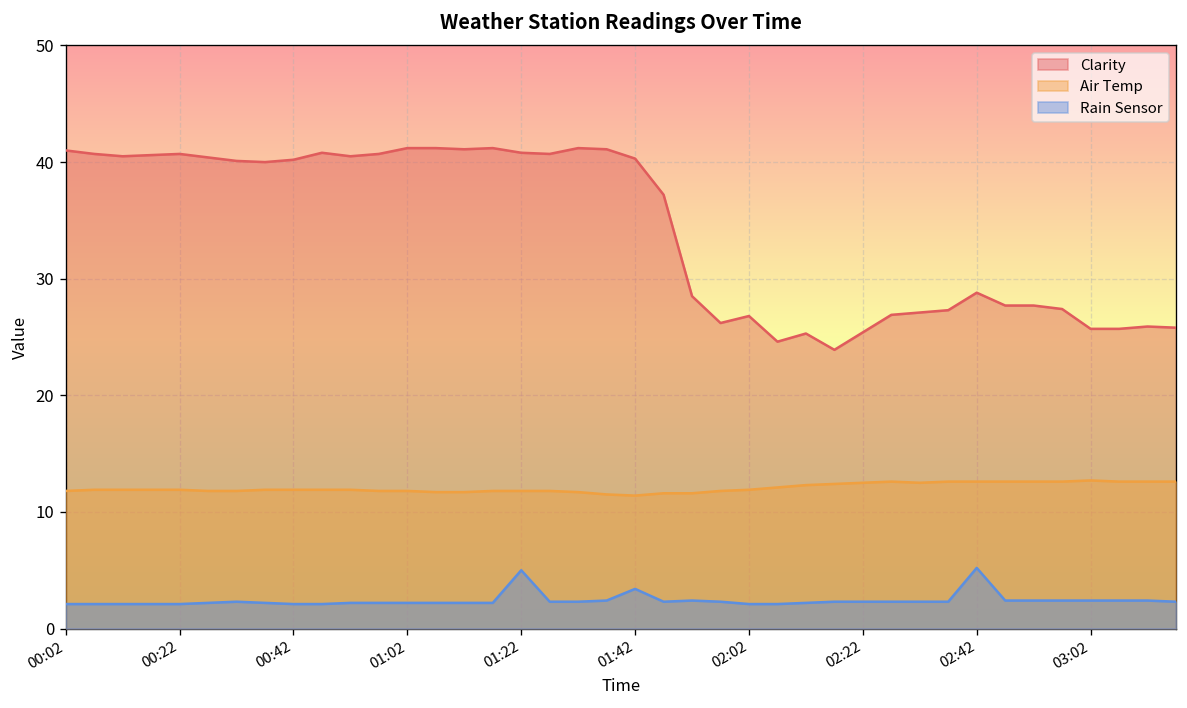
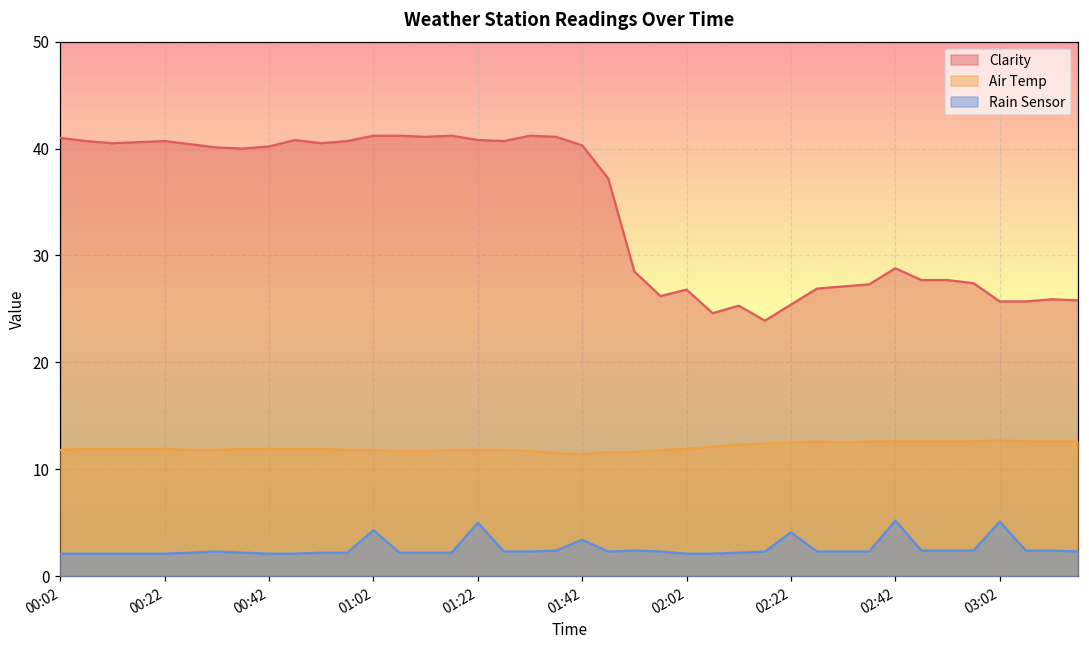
Rain Sensor, 01:02: 2 -> 4
Rain Sensor, 02:22: 2 -> 4
Rain Sensor, 03:02: 2 -> 5
